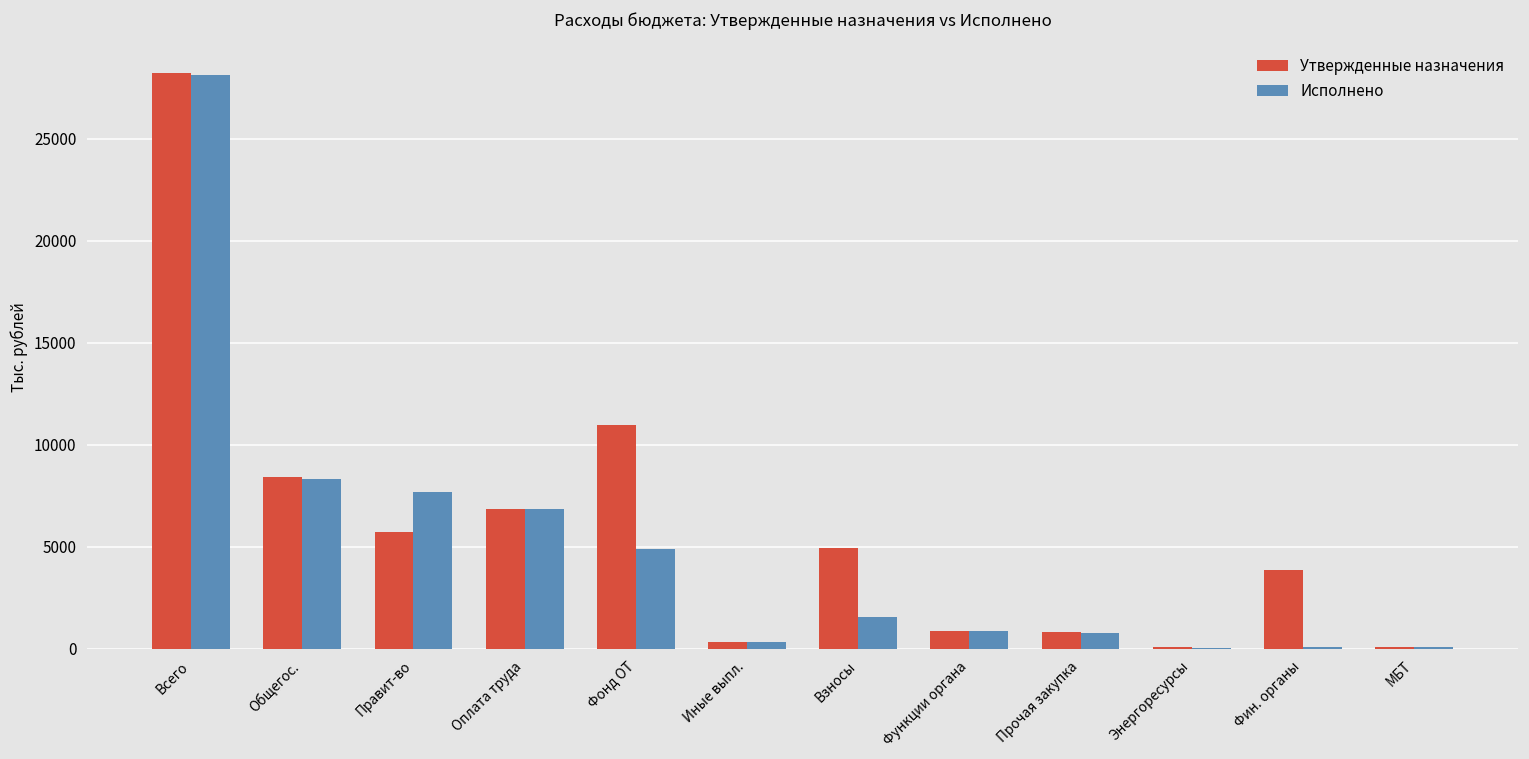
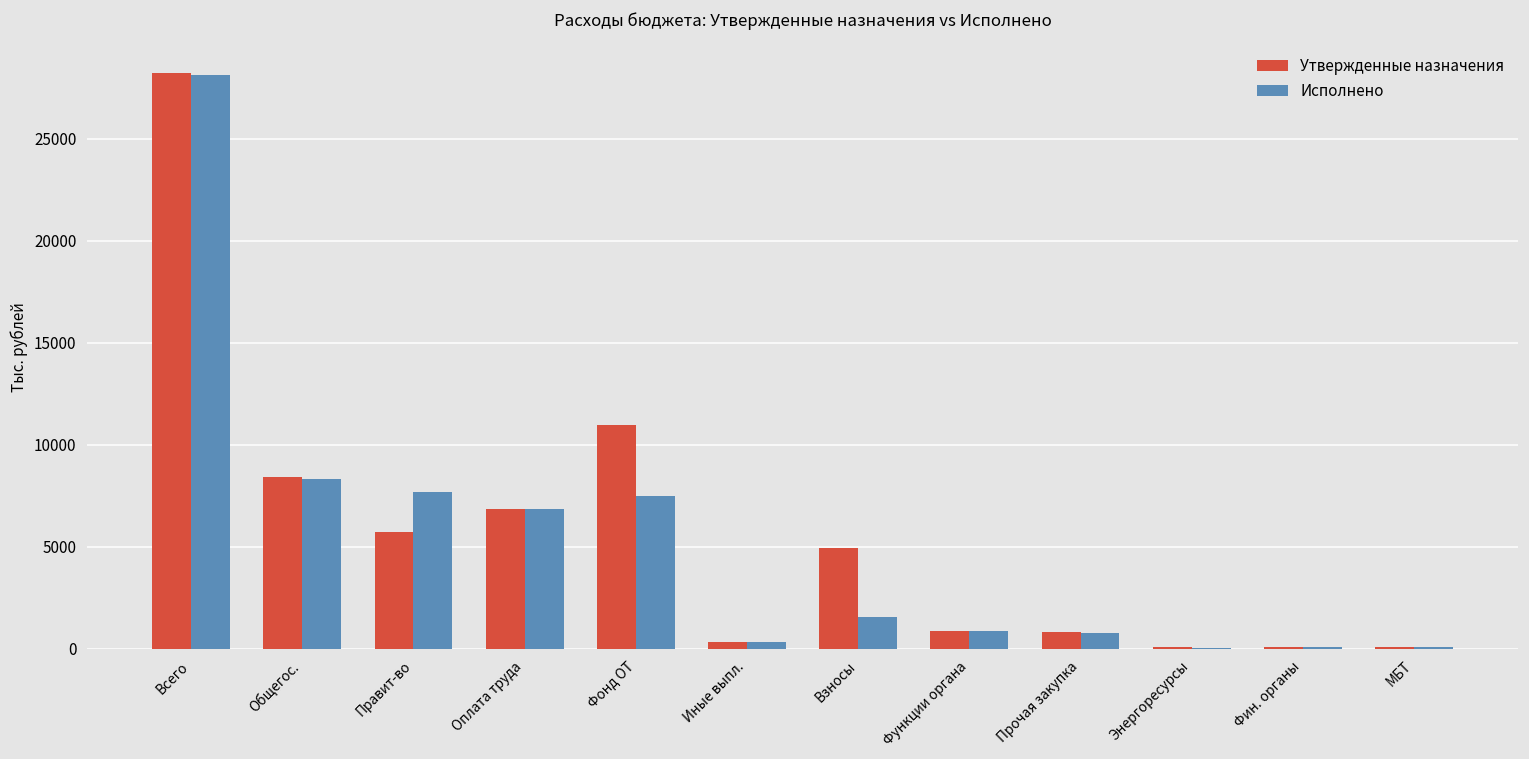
Исполнено, Фонд ОТ: 4900 -> 7500
Утвержденные назначения, Фин. органы: 3800 -> 100
